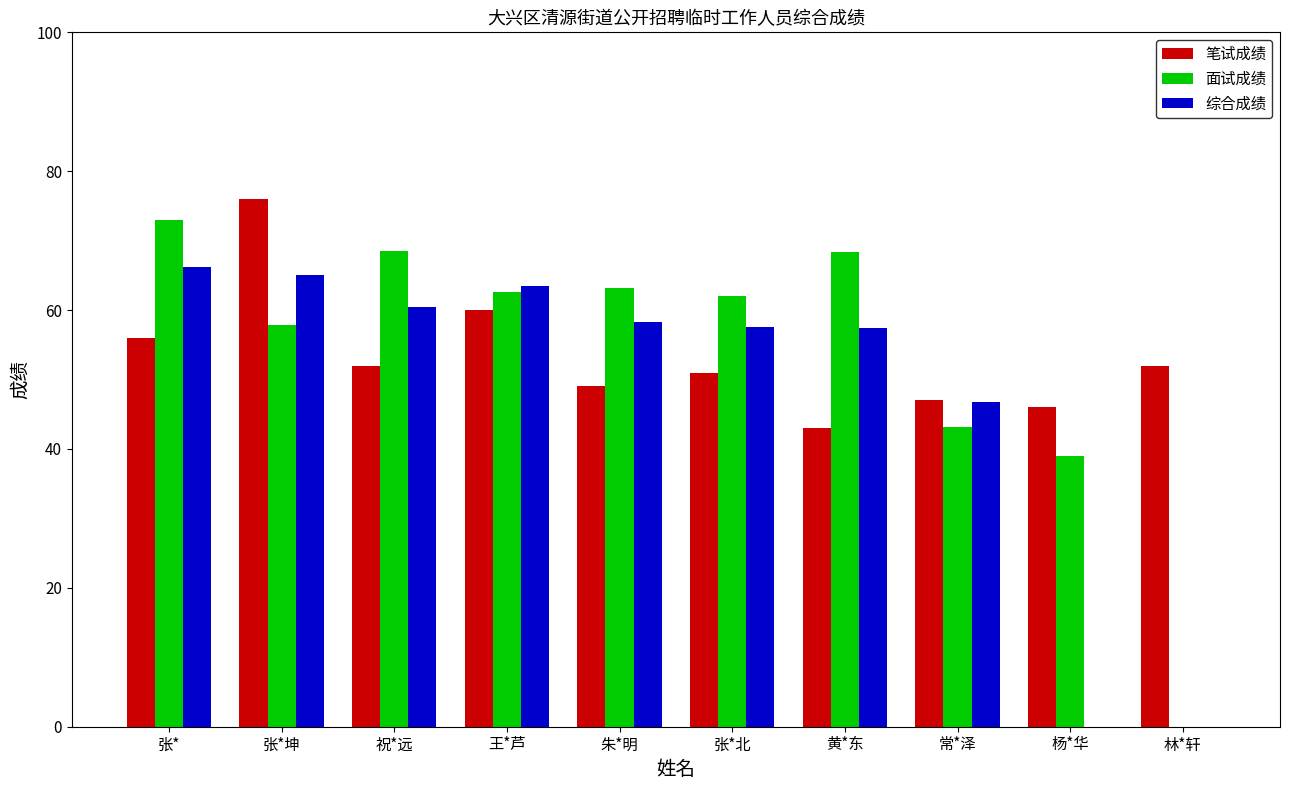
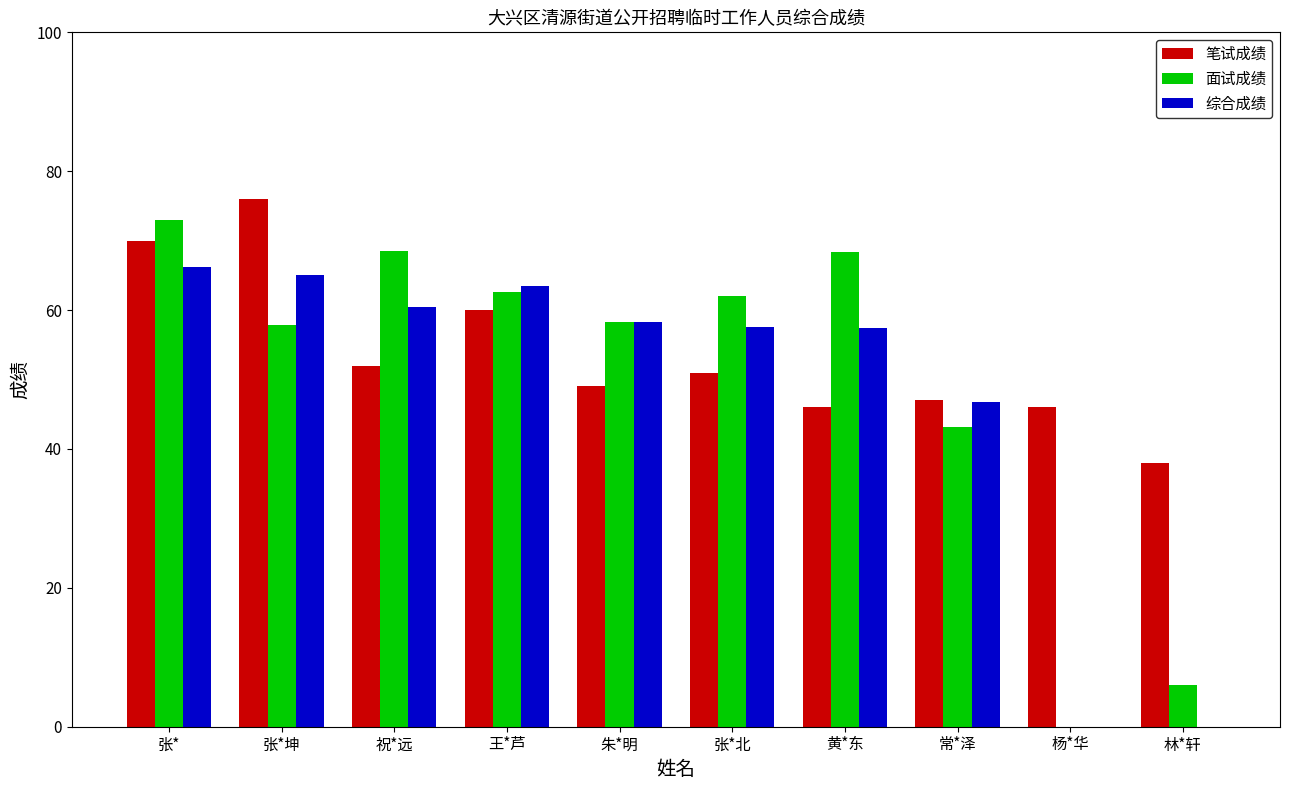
笔试成绩, 张*: 56 -> 70
面试成绩, 朱*明: 63 -> 58
笔试成绩, 黄*东: 43 -> 46
面试成绩, 杨*华: 39 -> 0
笔试成绩, 林*轩: 52 -> 38
面试成绩, 林*轩: 0 -> 6
